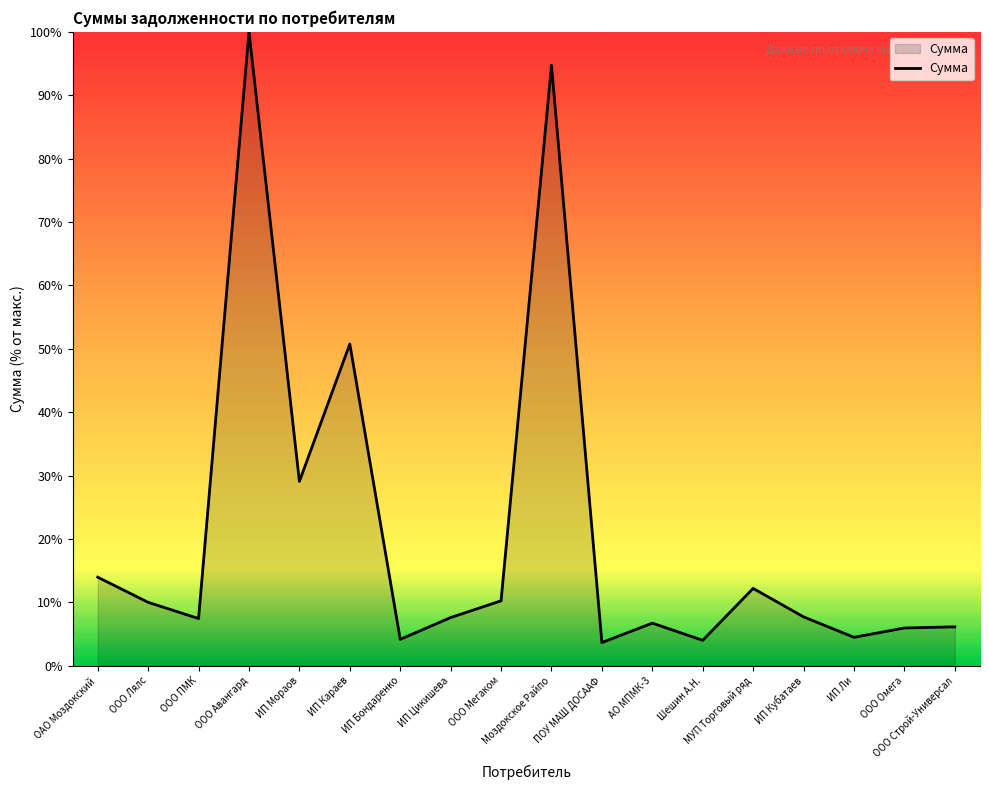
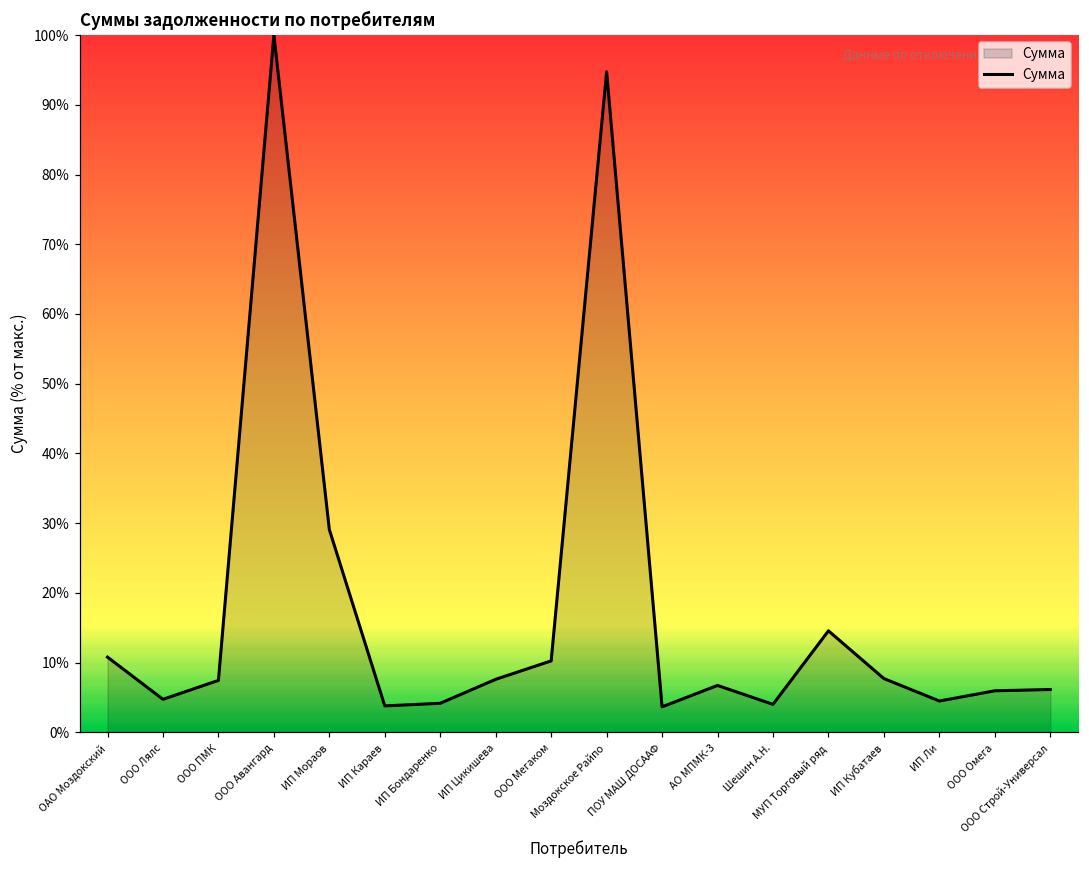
ОАО Моздокский: 14% -> 11%
ООО Лялс: 10% -> 5%
ИП Караев: 51% -> 4%
МУП Торговый ряд: 12% -> 15%
